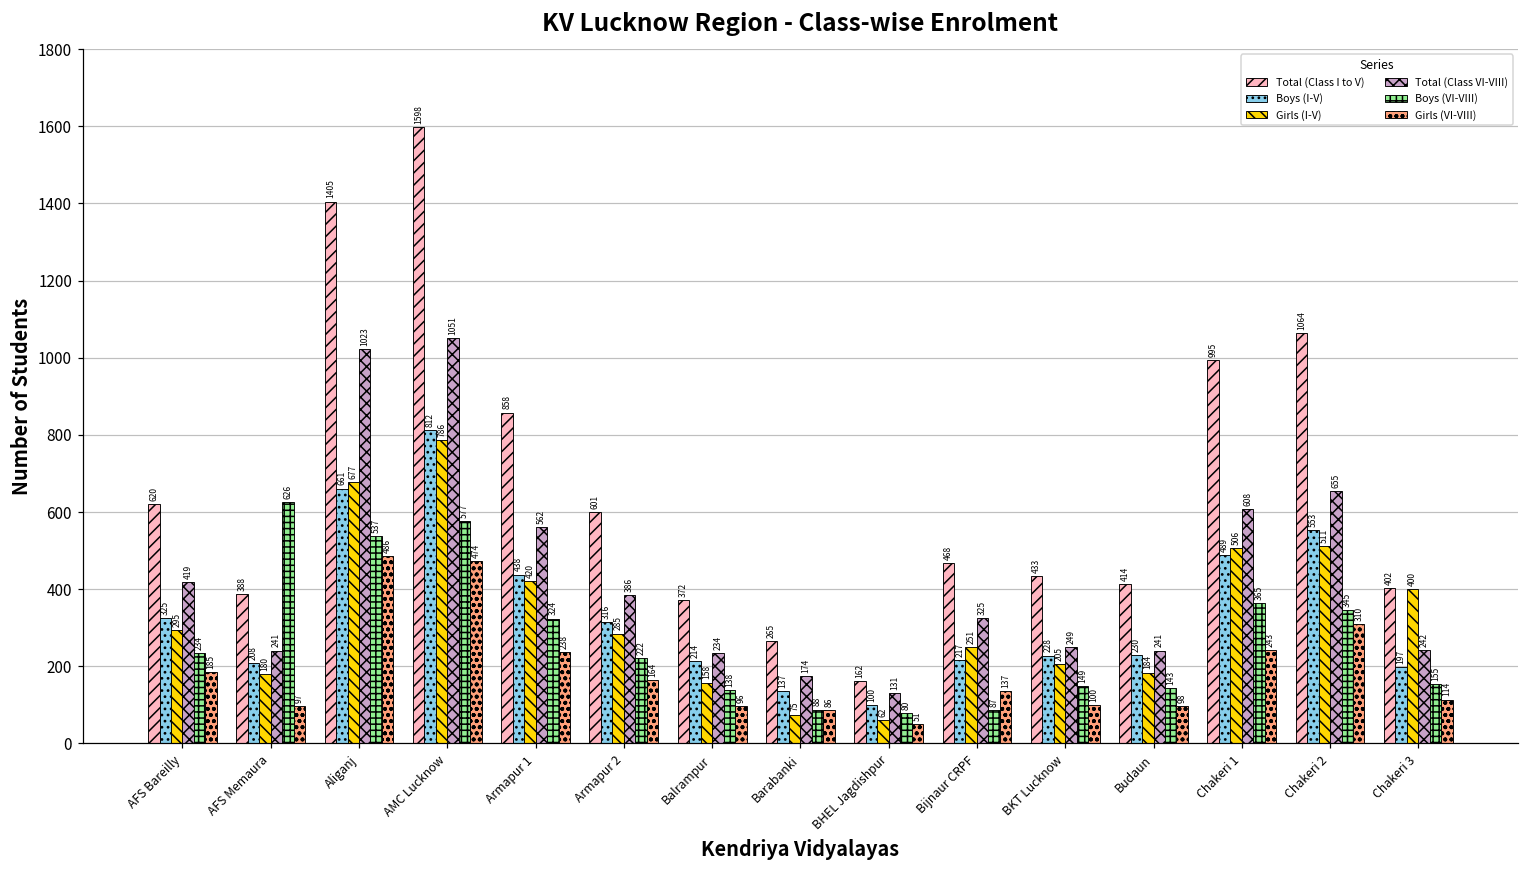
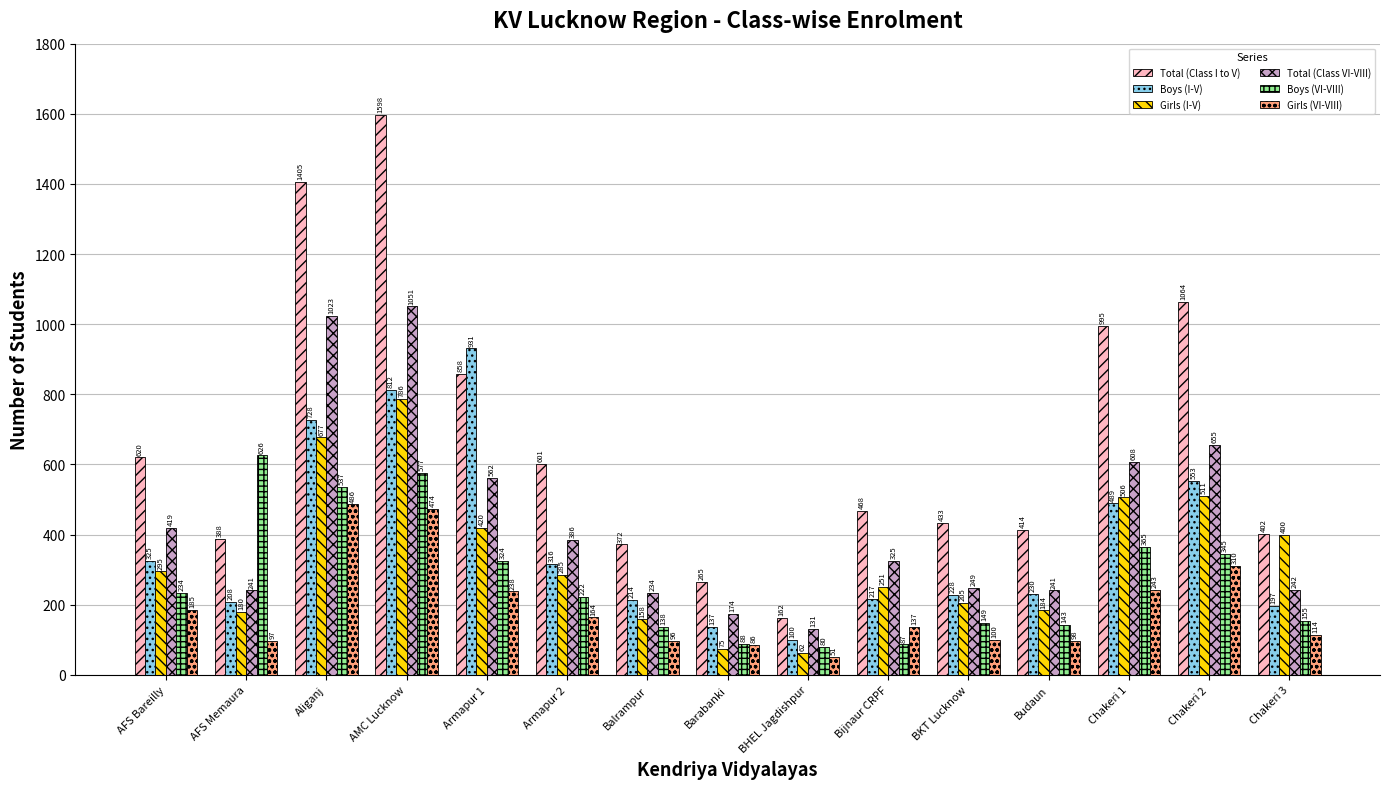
Boys (I-V), Aliganj: 661 -> 728
Boys (I-V), Armapur 1: 438 -> 931
